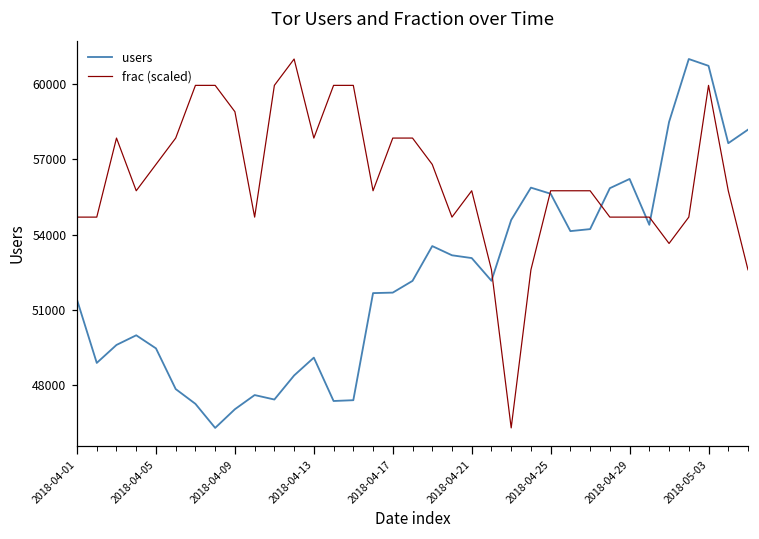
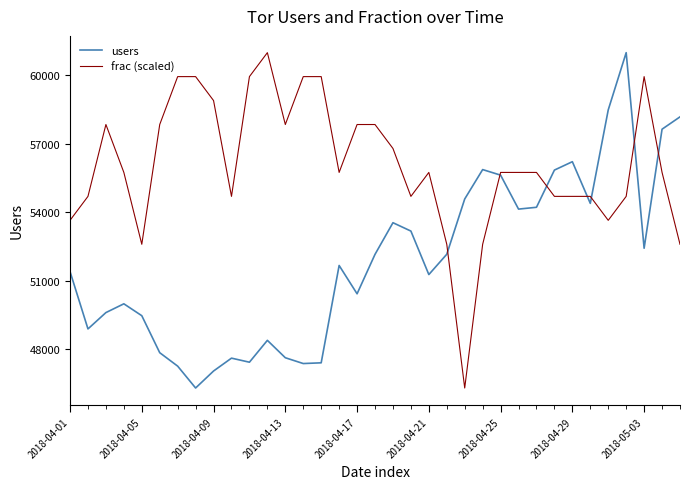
frac (scaled), 2018-04-01: 54700 -> 53600
frac (scaled), 2018-04-05: 56800 -> 52600
users, 2018-04-13: 49100 -> 47600
users, 2018-04-17: 51700 -> 50400
users, 2018-04-21: 53100 -> 51300
users, 2018-05-03: 60700 -> 52400
